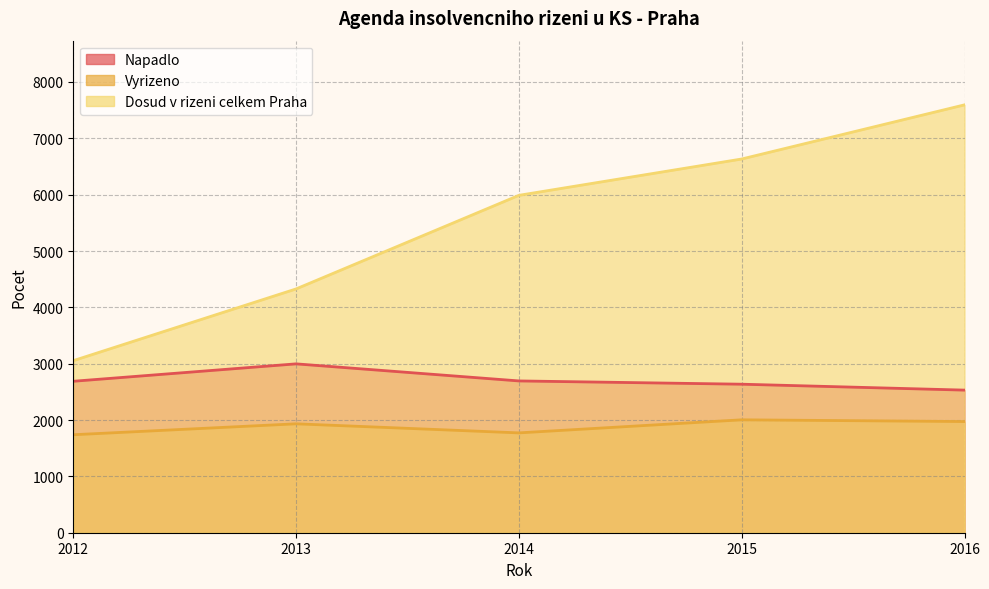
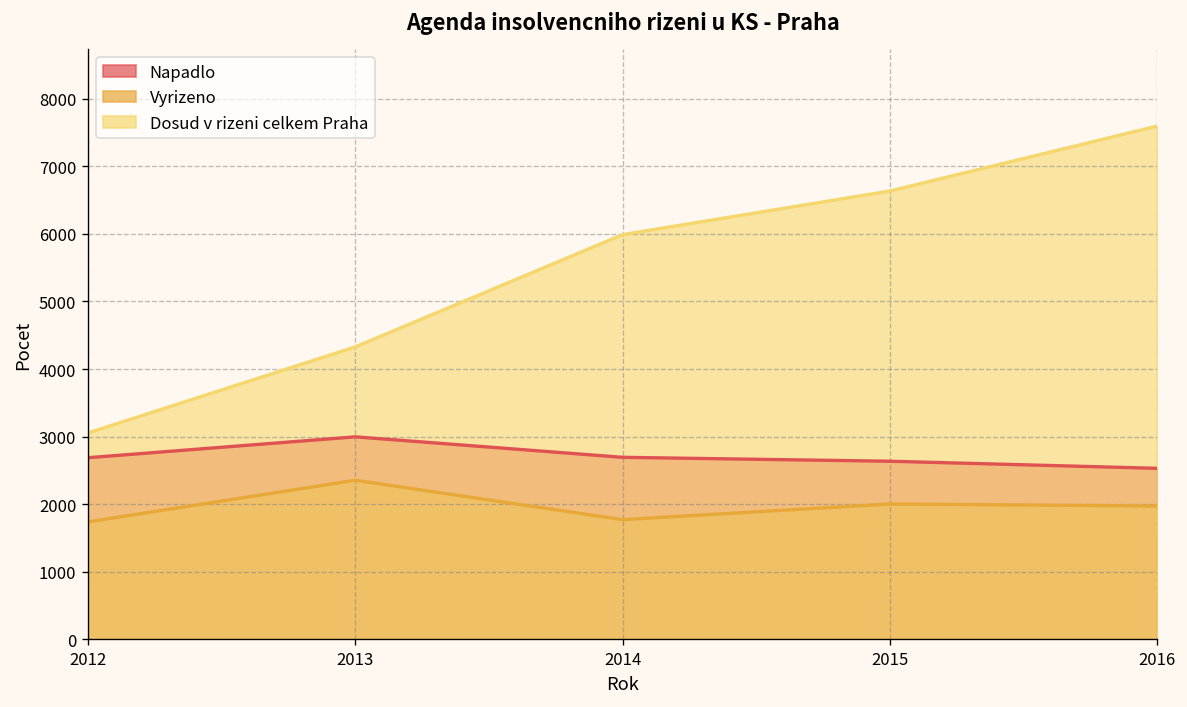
Vyrizeno, 2013: 1900 -> 2400
